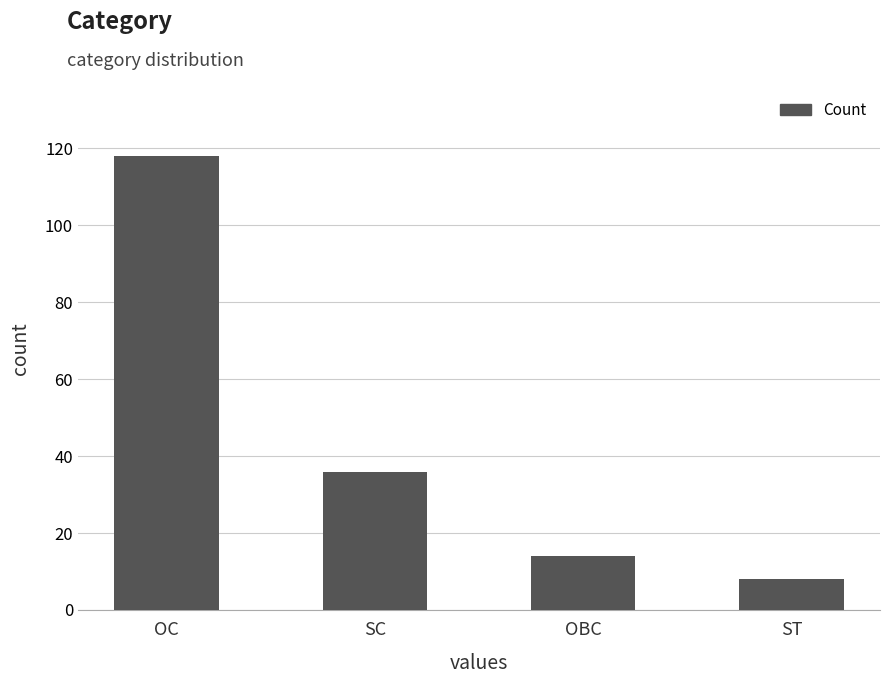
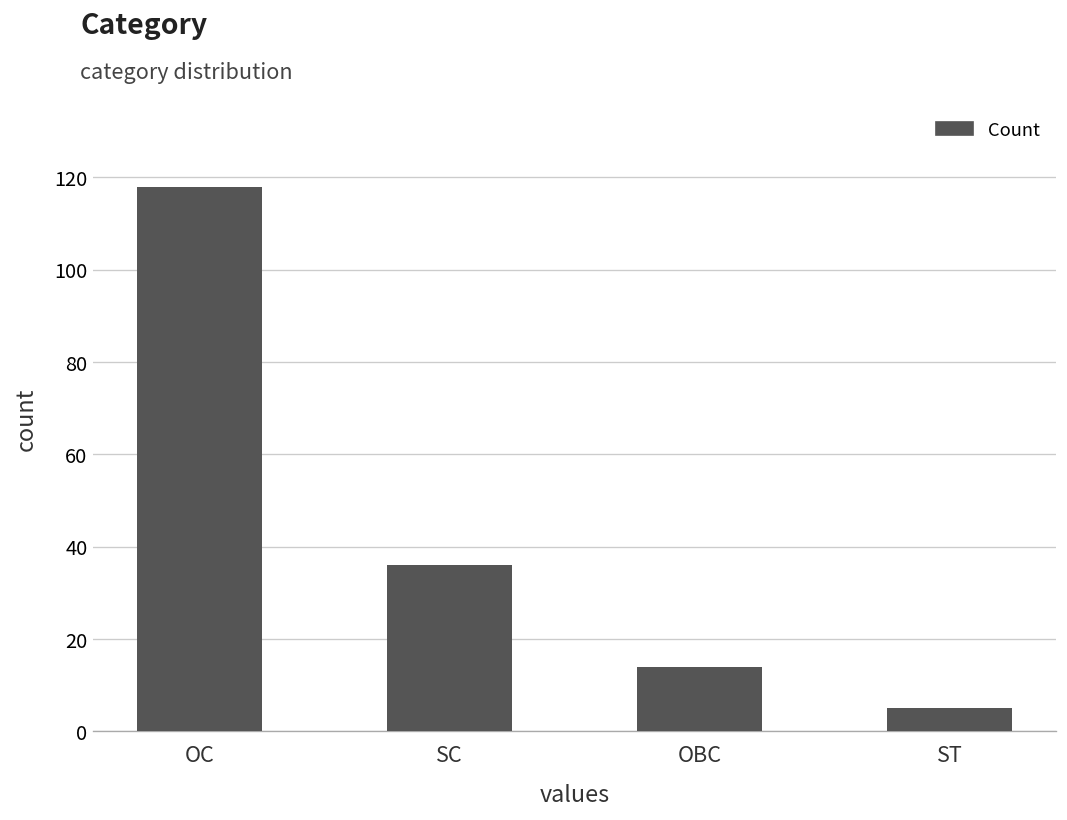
ST: 8 -> 5
